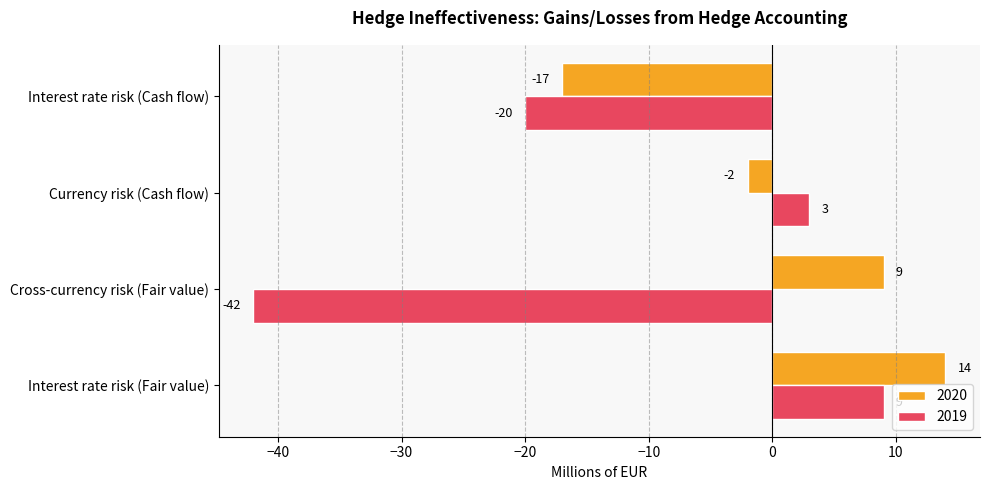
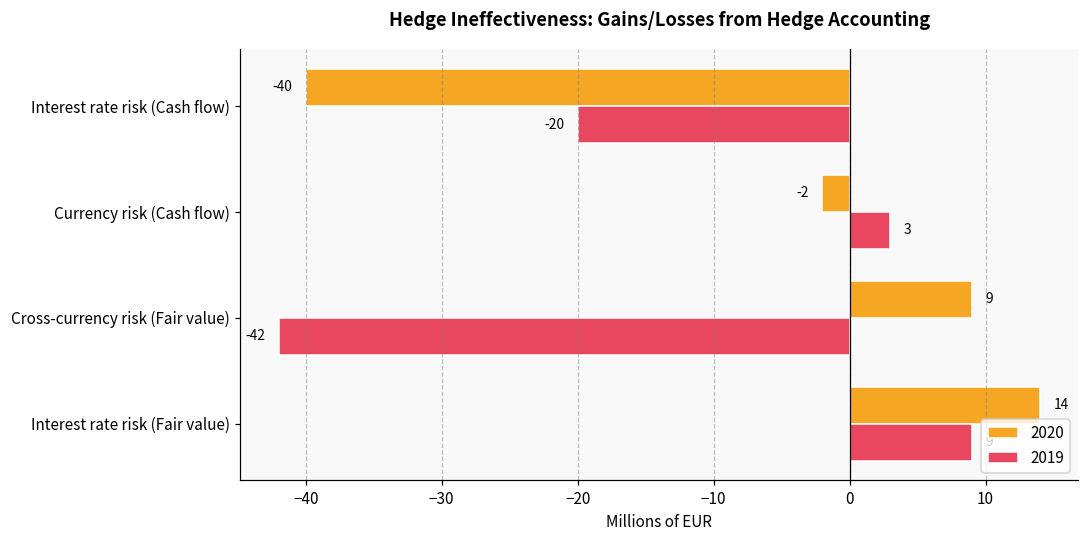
2020, Interest rate risk (Cash flow): -17 -> -40
